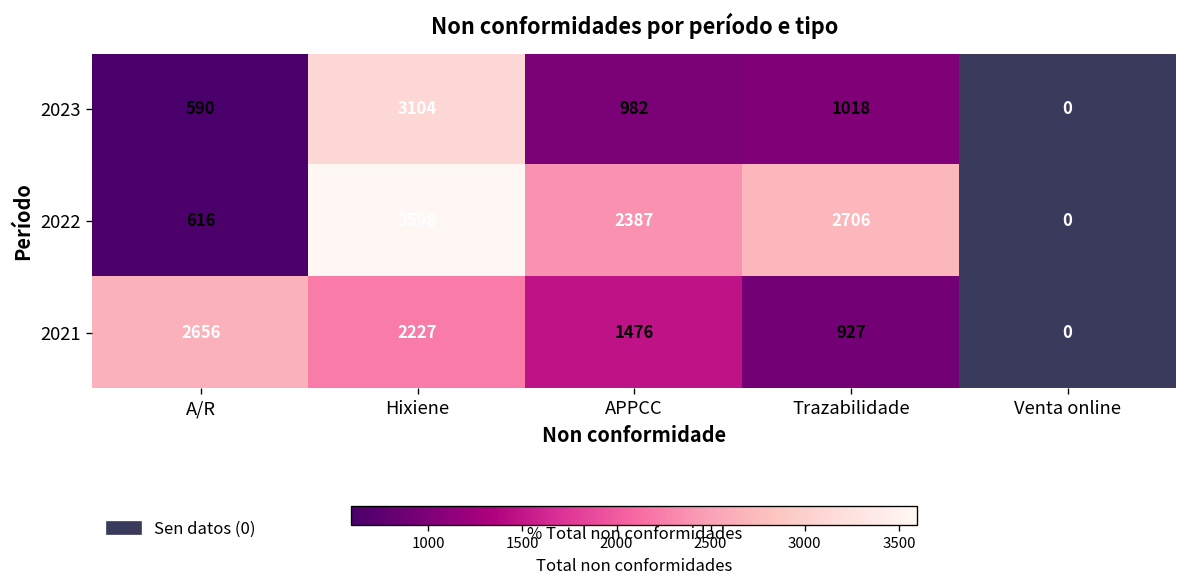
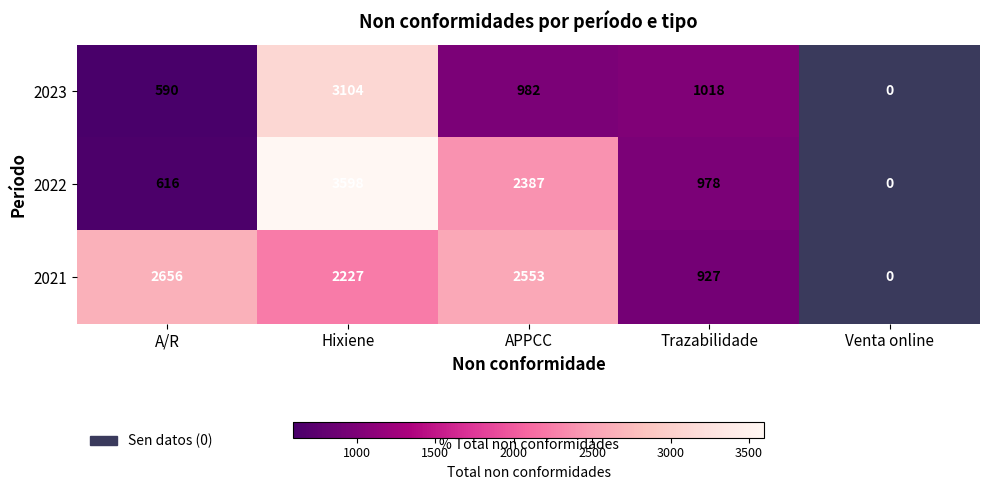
2022, Trazabilidade: 2706 -> 978
2021, APPCC: 1476 -> 2553
